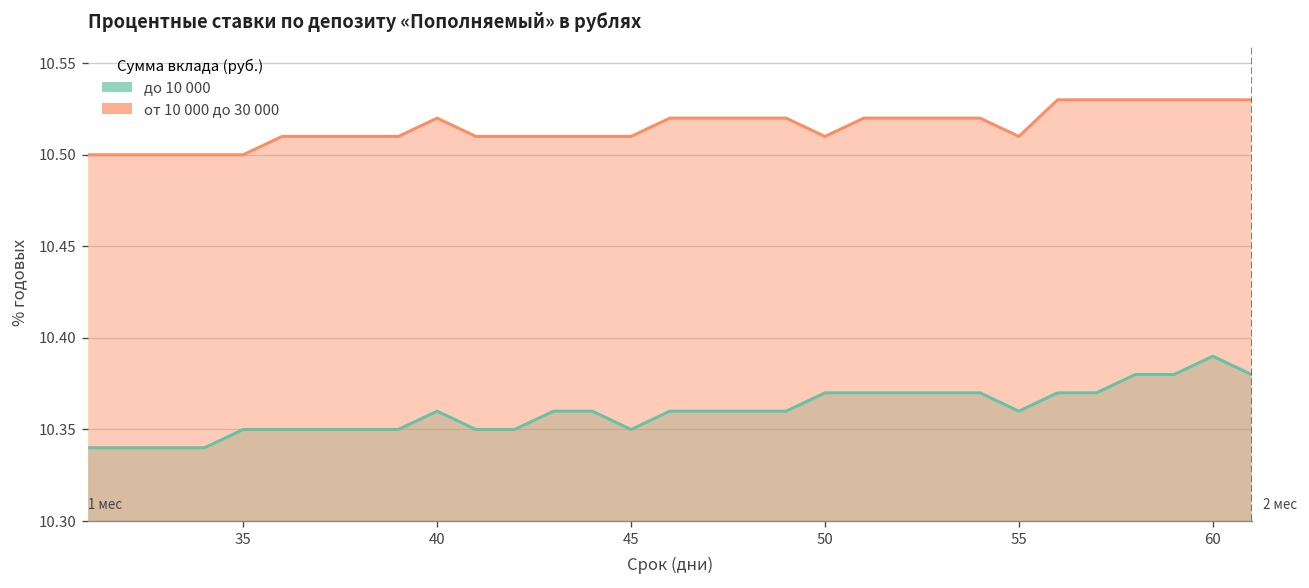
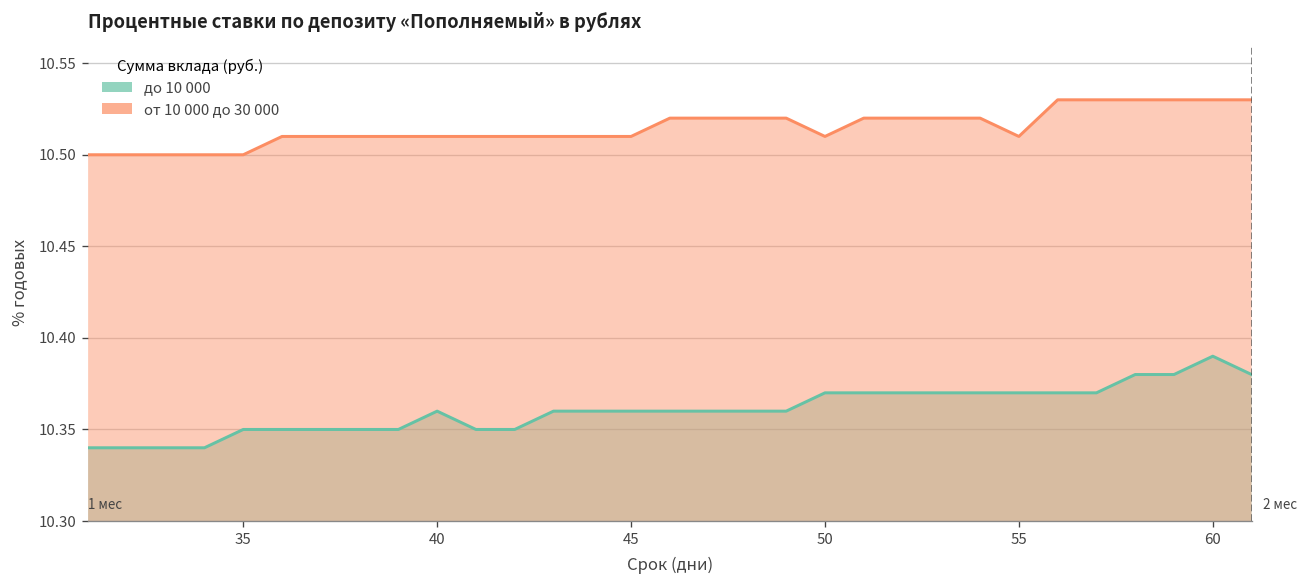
от 10 000 до 30 000, 40: 10.52 -> 10.51
до 10 000, 45: 10.35 -> 10.36
до 10 000, 55: 10.36 -> 10.37
